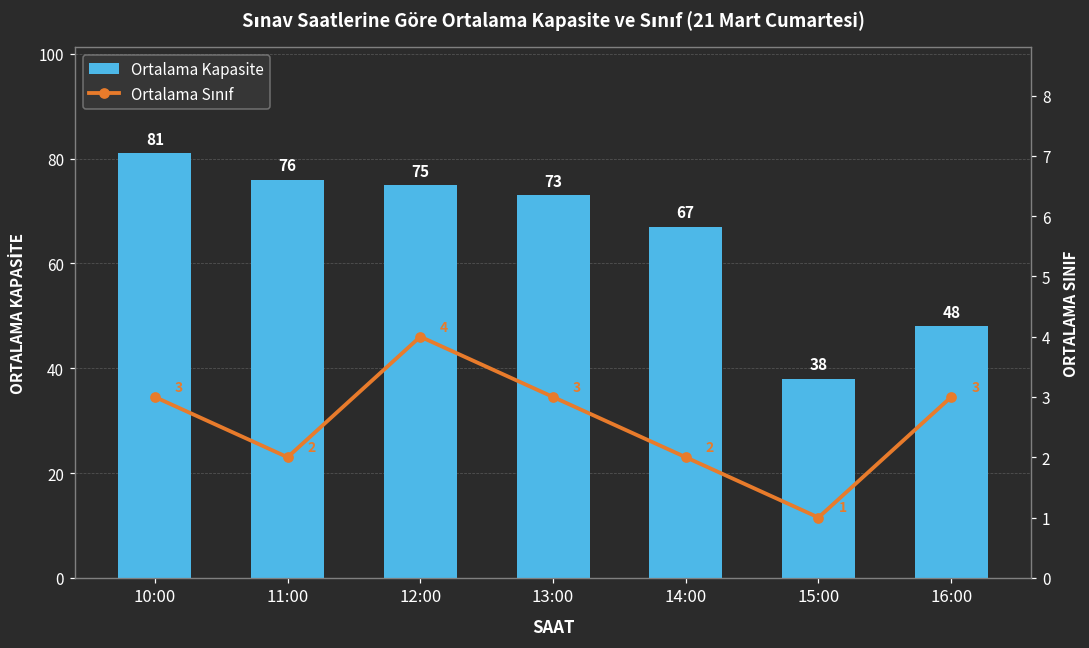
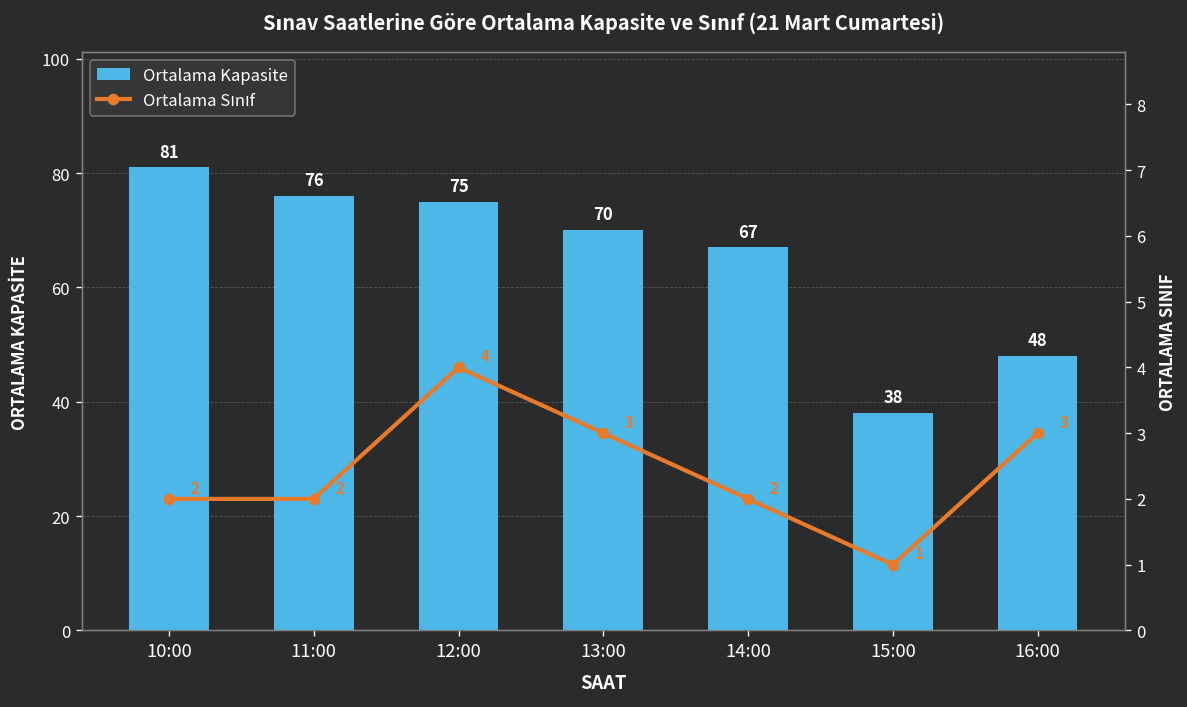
Ortalama Kapasite, 13:00: 73 -> 70
Ortalama Sınıf, 10:00: 3 -> 2
